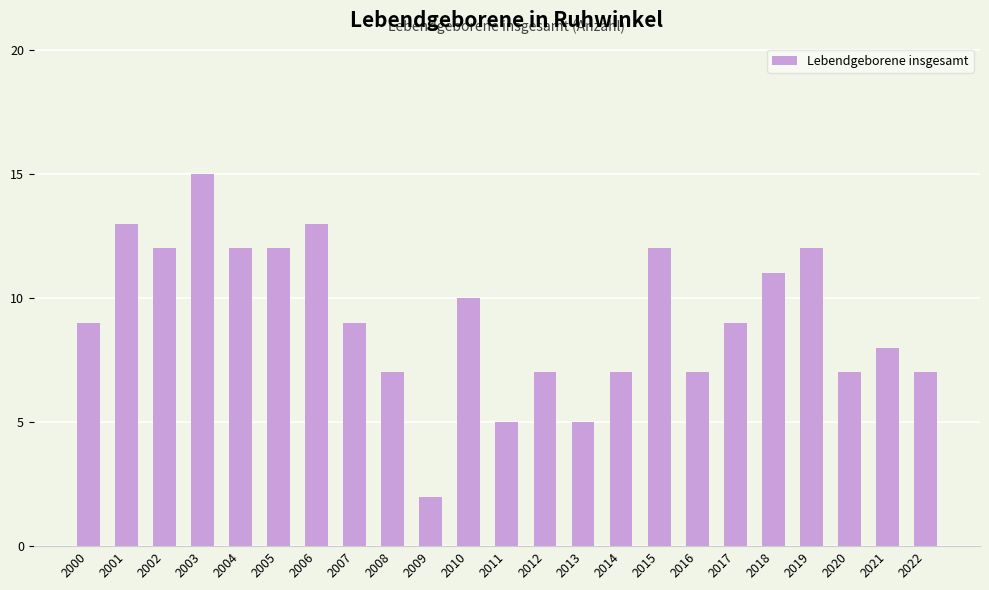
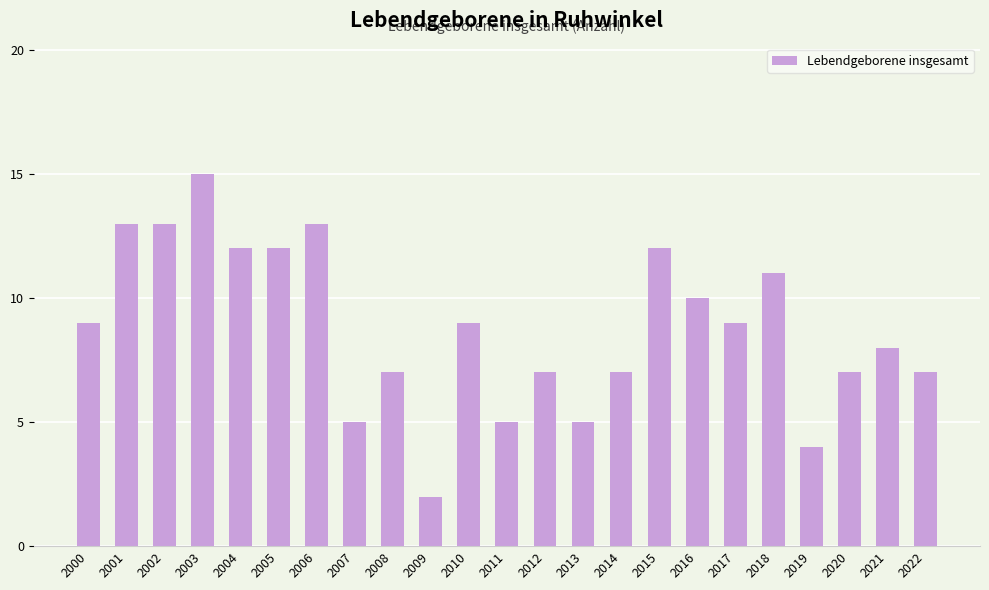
2002: 12 -> 13
2007: 9 -> 5
2010: 10 -> 9
2016: 7 -> 10
2019: 12 -> 4
